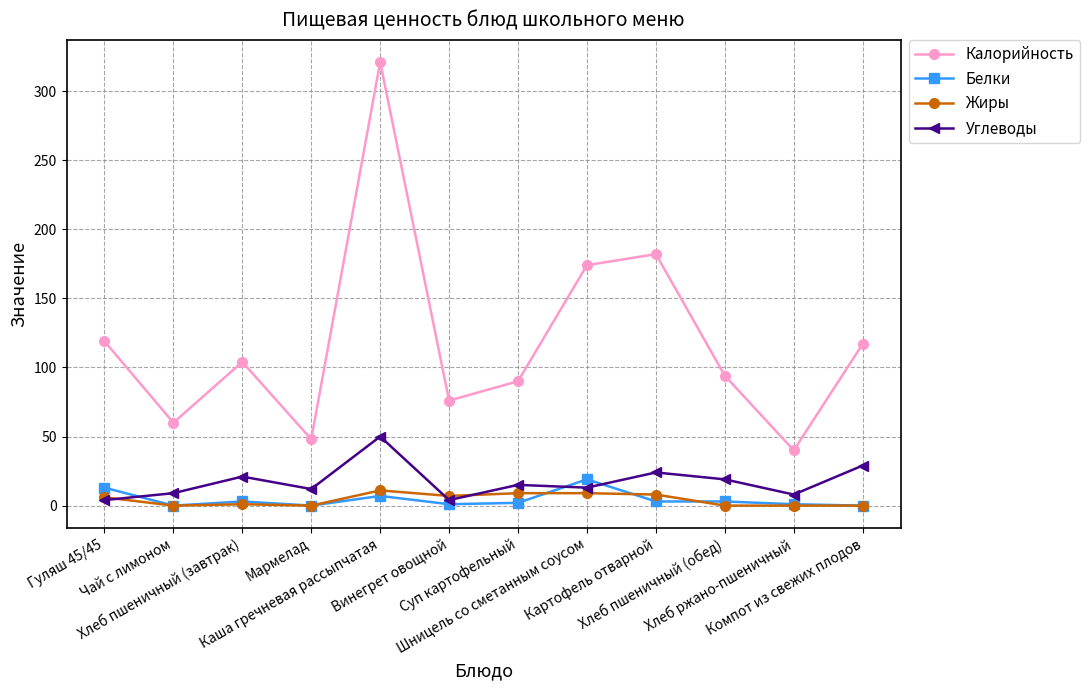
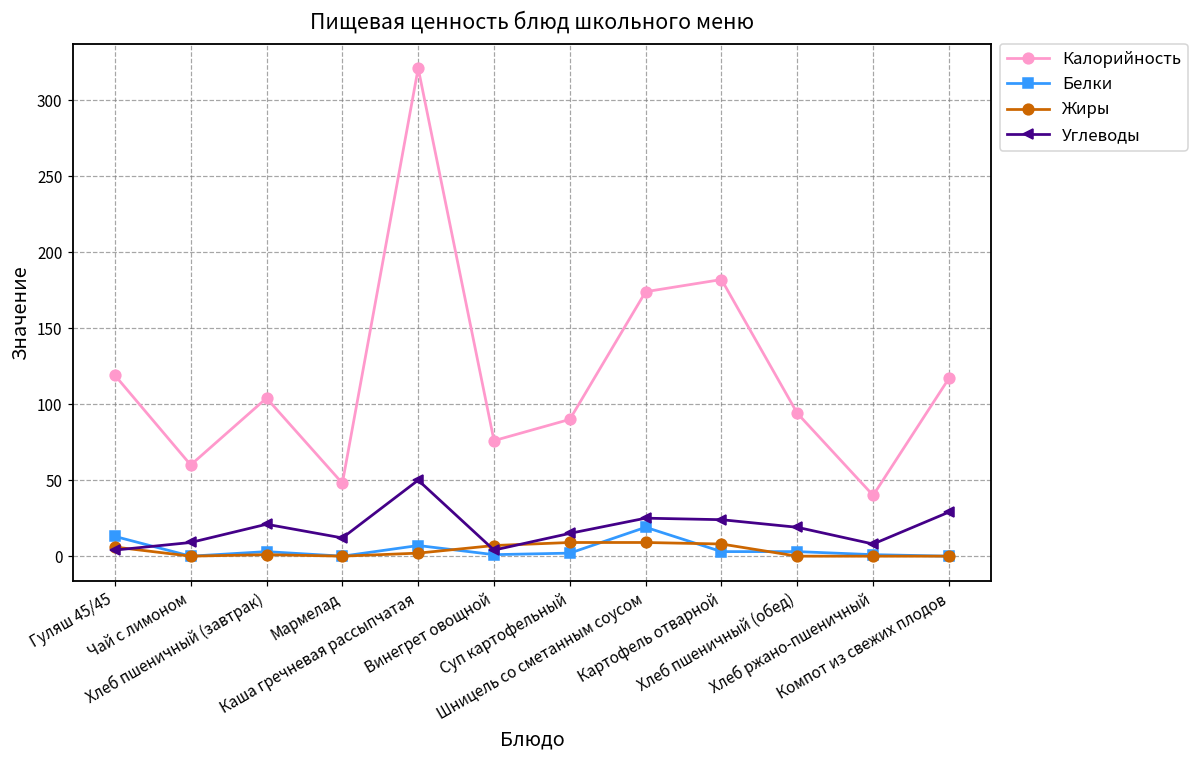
Жиры, Каша гречневая рассыпчатая: 11 -> 2
Углеводы, Шницель со сметанным соусом: 13 -> 25
